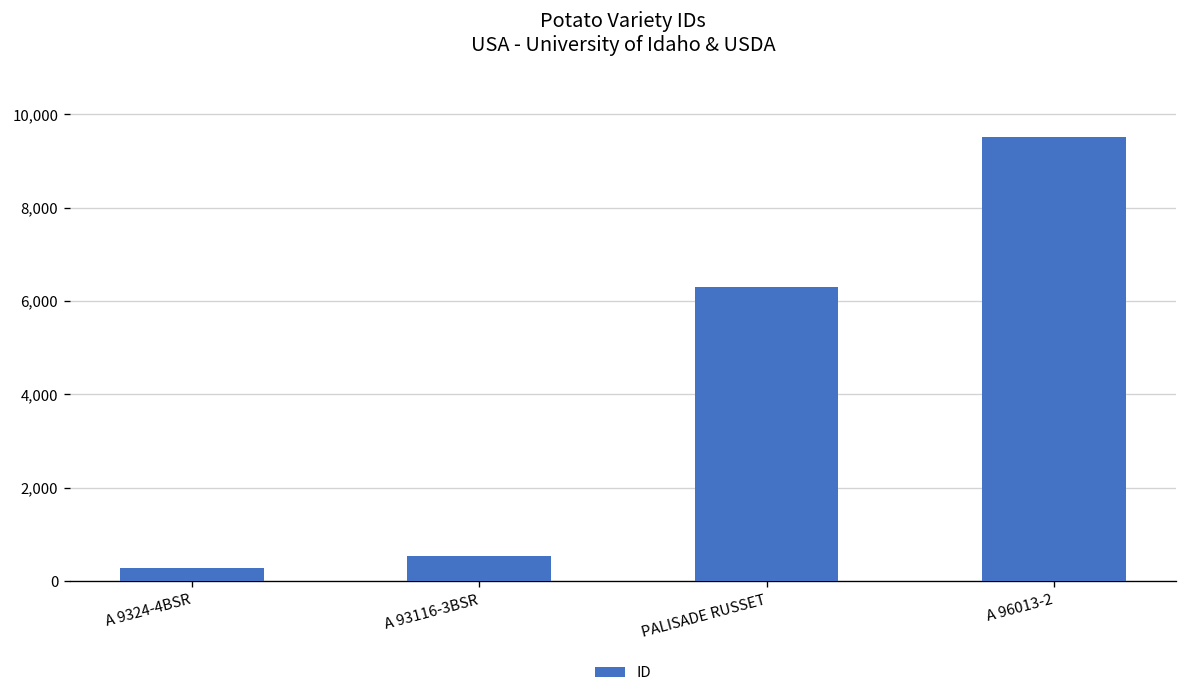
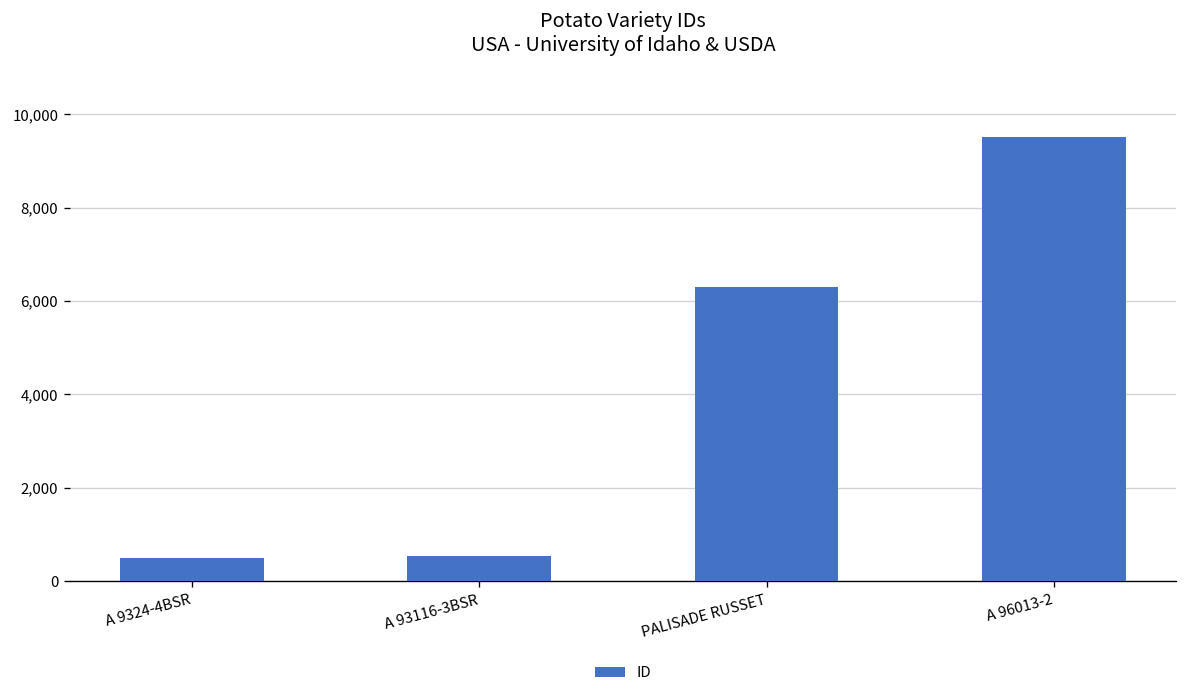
A 9324-4BSR: 300 -> 500
